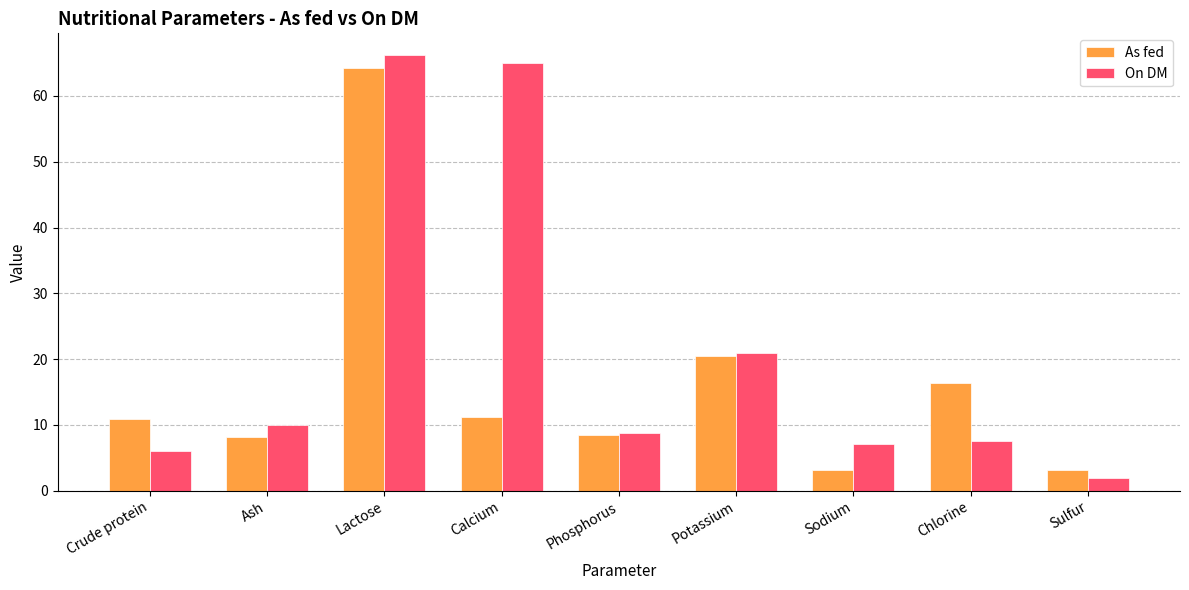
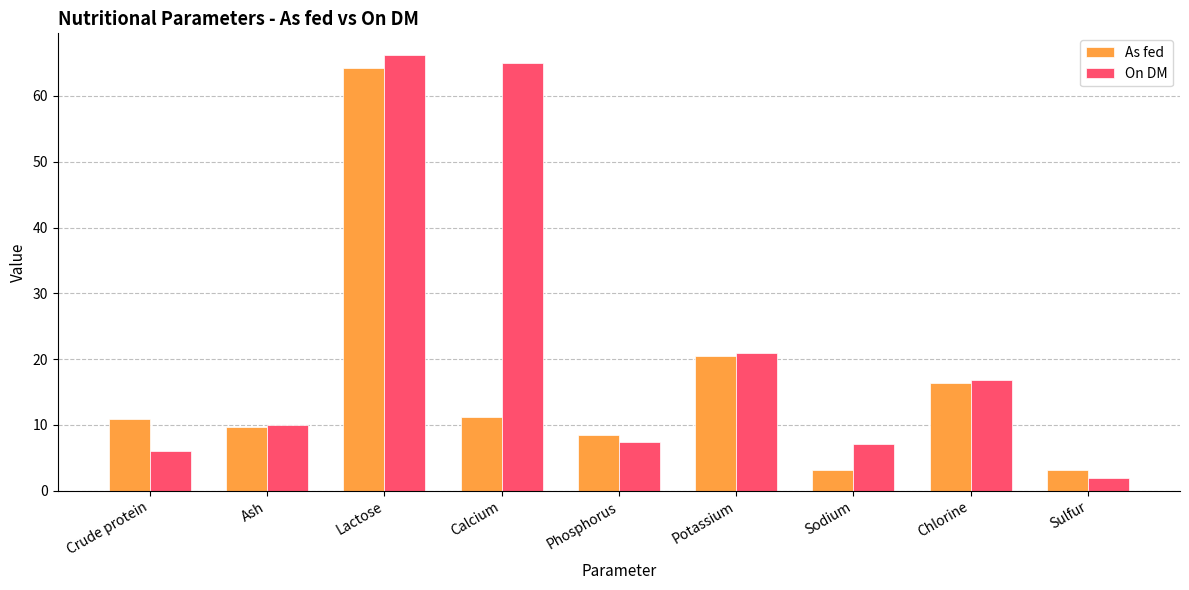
As fed, Ash: 8 -> 10
On DM, Phosphorus: 9 -> 7
On DM, Chlorine: 8 -> 17
